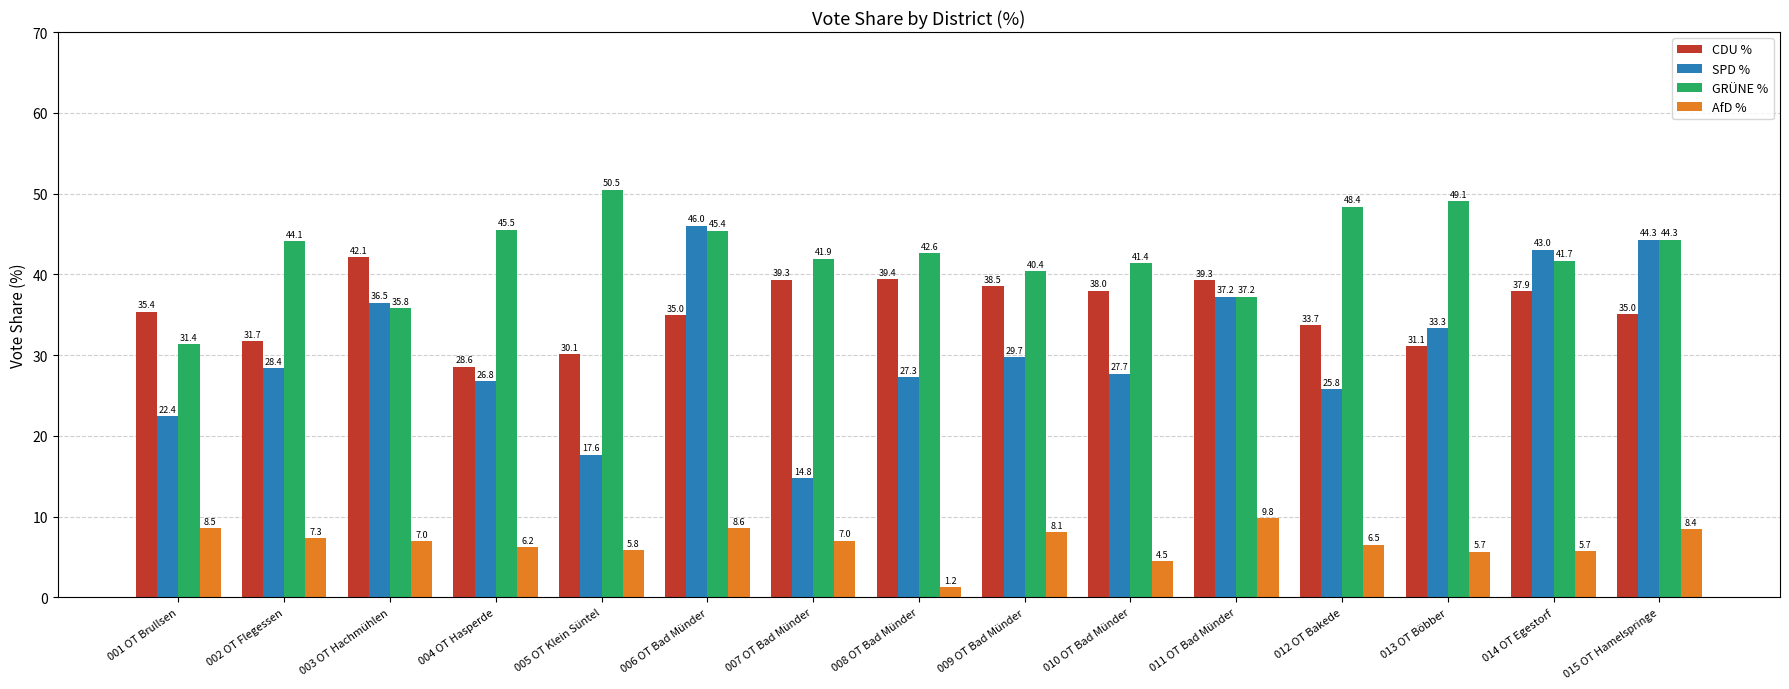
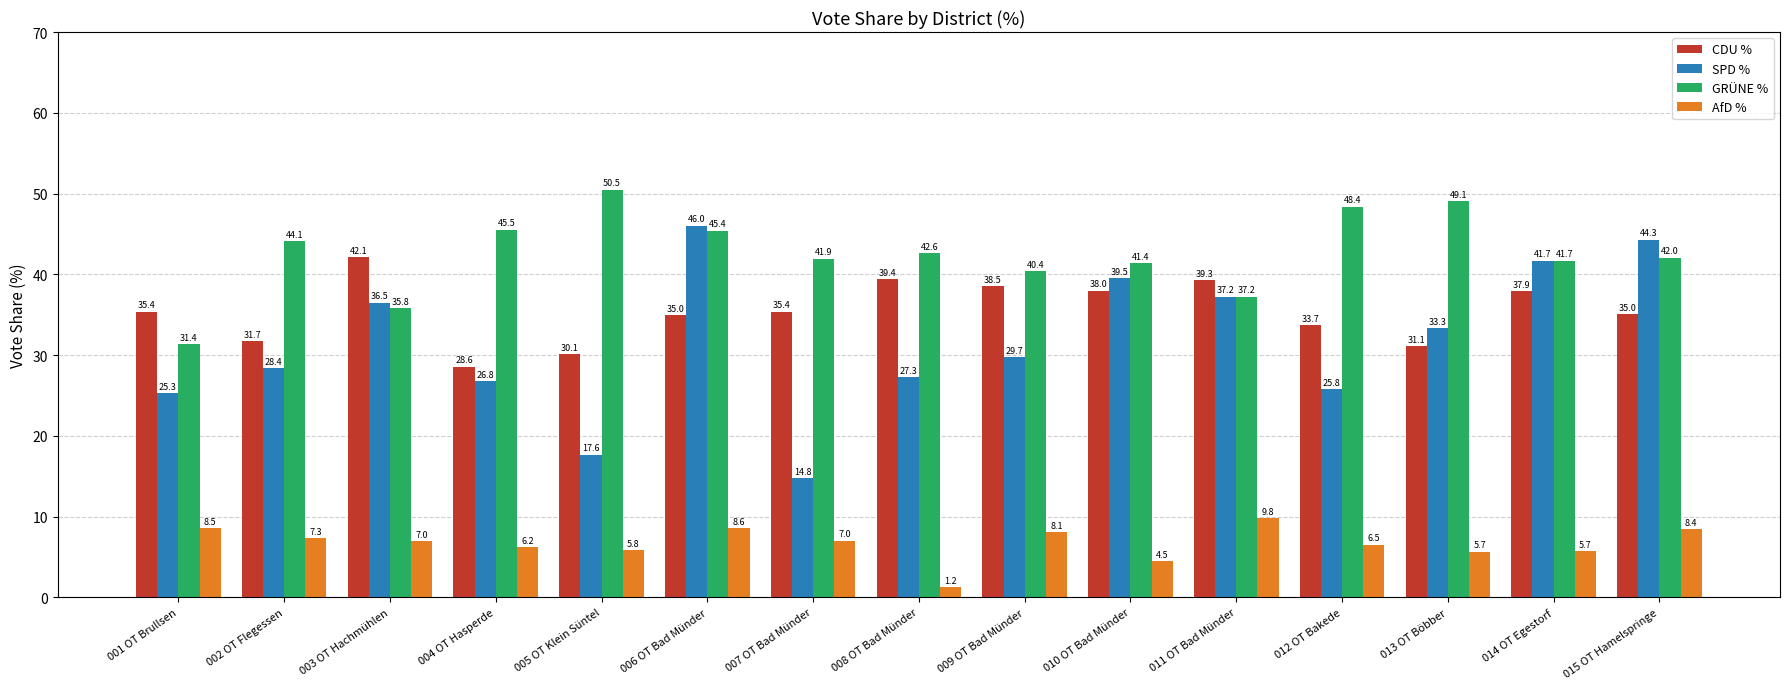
SPD %, 001 OT Brullsen: 22.4 -> 25.3
CDU %, 007 OT Bad Münder: 39.3 -> 35.4
SPD %, 010 OT Bad Münder: 27.7 -> 39.5
SPD %, 014 OT Egestorf: 43.0 -> 41.7
GRÜNE %, 015 OT Hamelspringe: 44.3 -> 42.0
